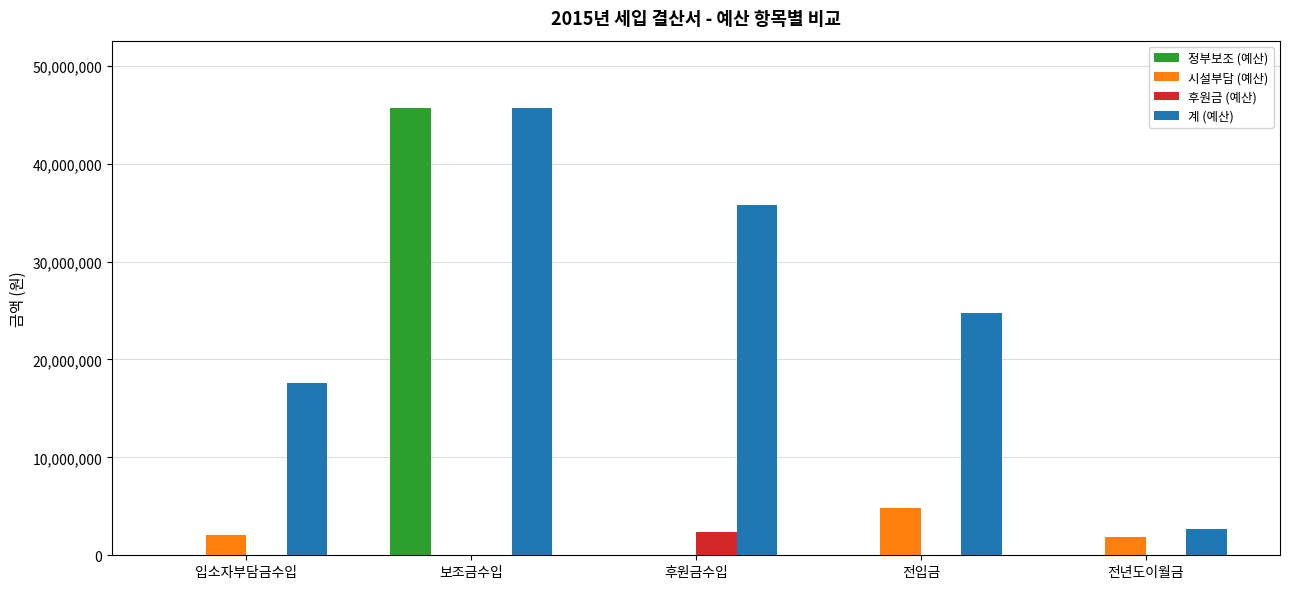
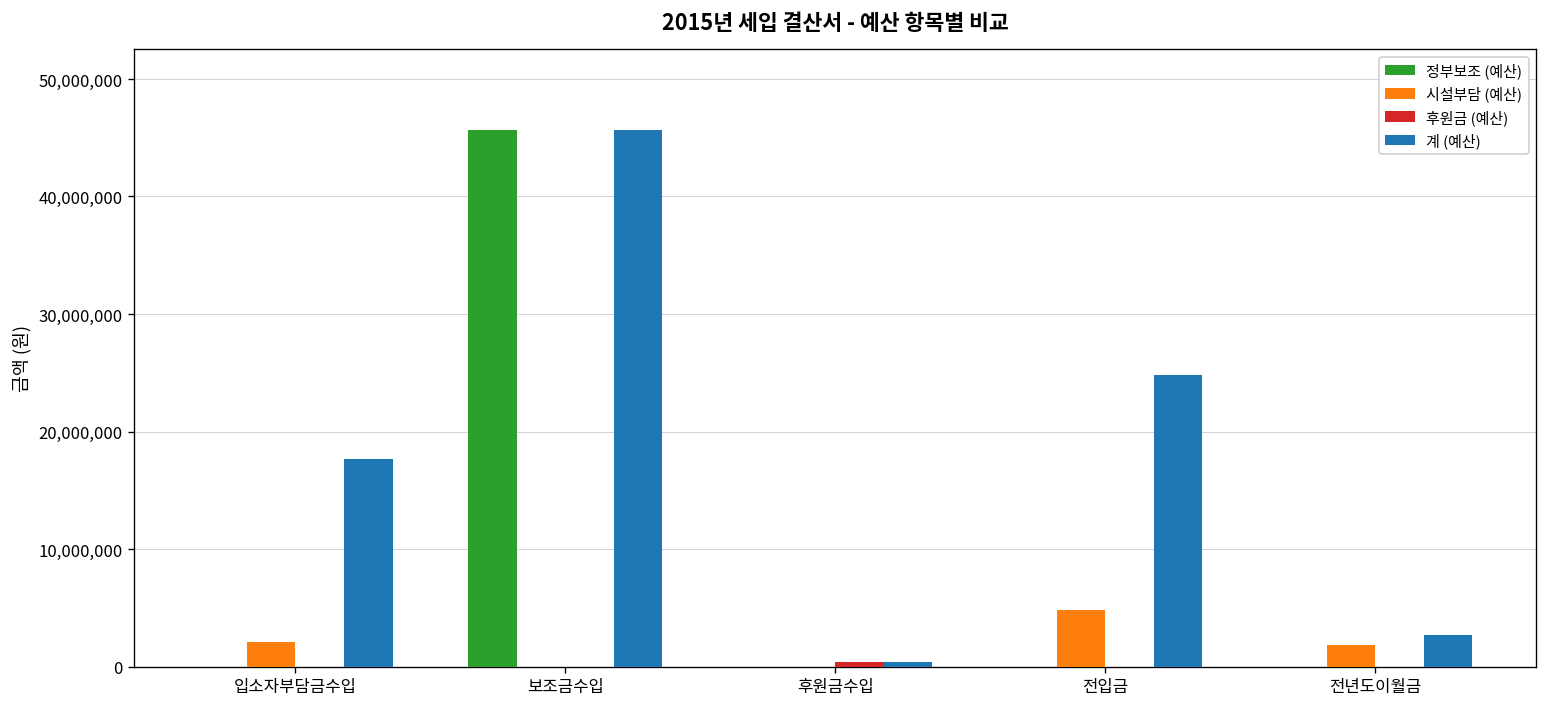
후원금 (예산), 후원금수입: 2,000,000 -> 0
계 (예산), 후원금수입: 36,000,000 -> 0
